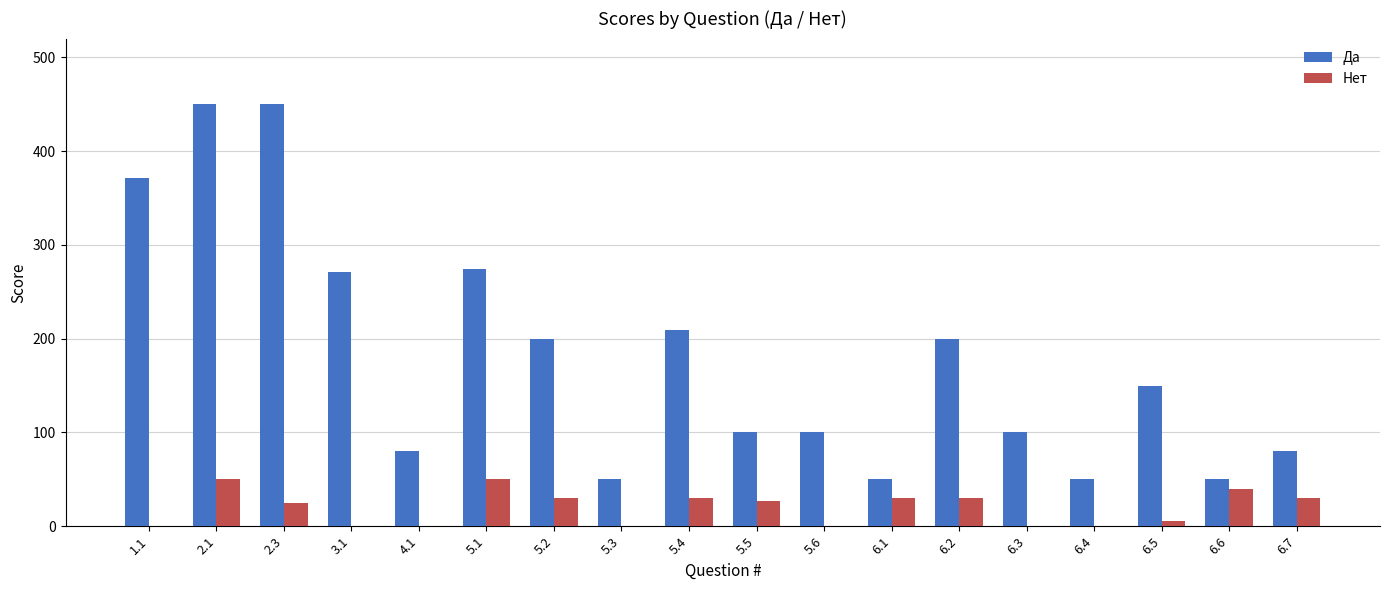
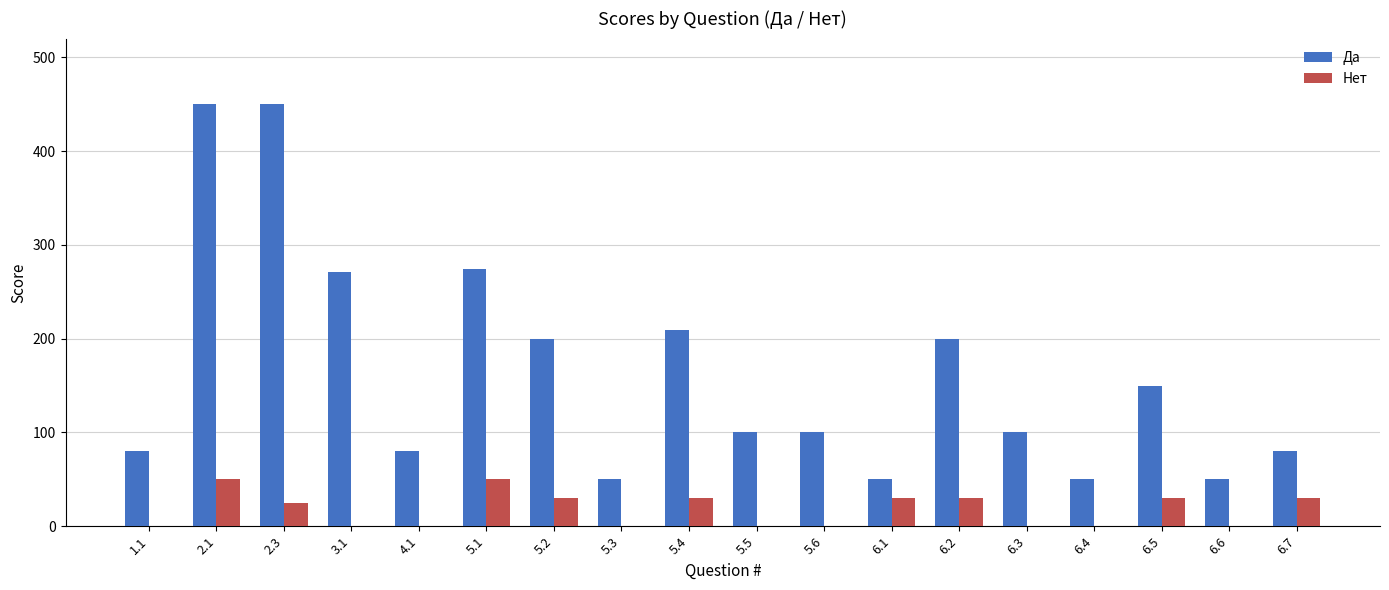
Да, 1.1: 370 -> 80
Нет, 5.5: 30 -> 0
Нет, 6.5: 10 -> 30
Нет, 6.6: 40 -> 0
